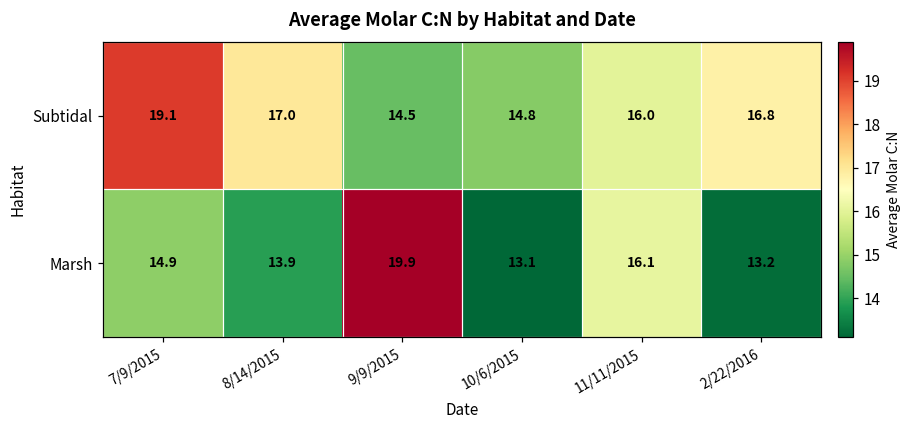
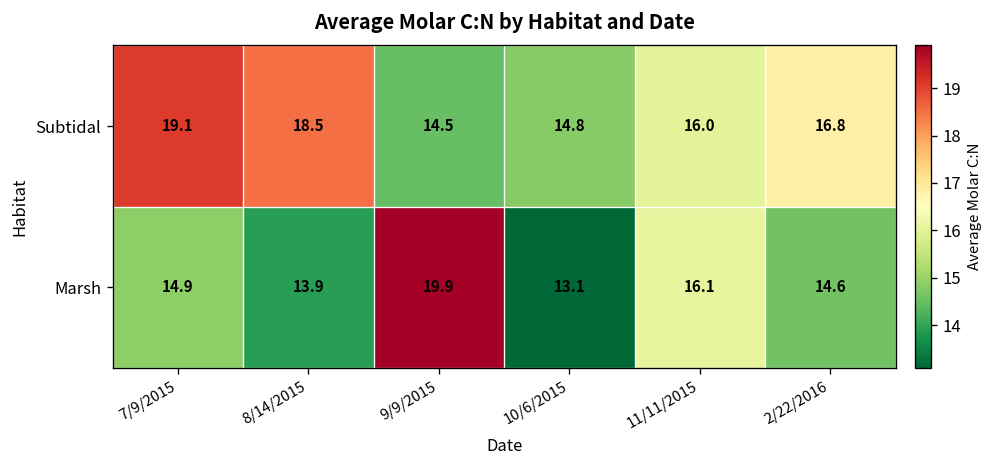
Subtidal, 8/14/2015: 17.0 -> 18.5
Marsh, 2/22/2016: 13.2 -> 14.6
